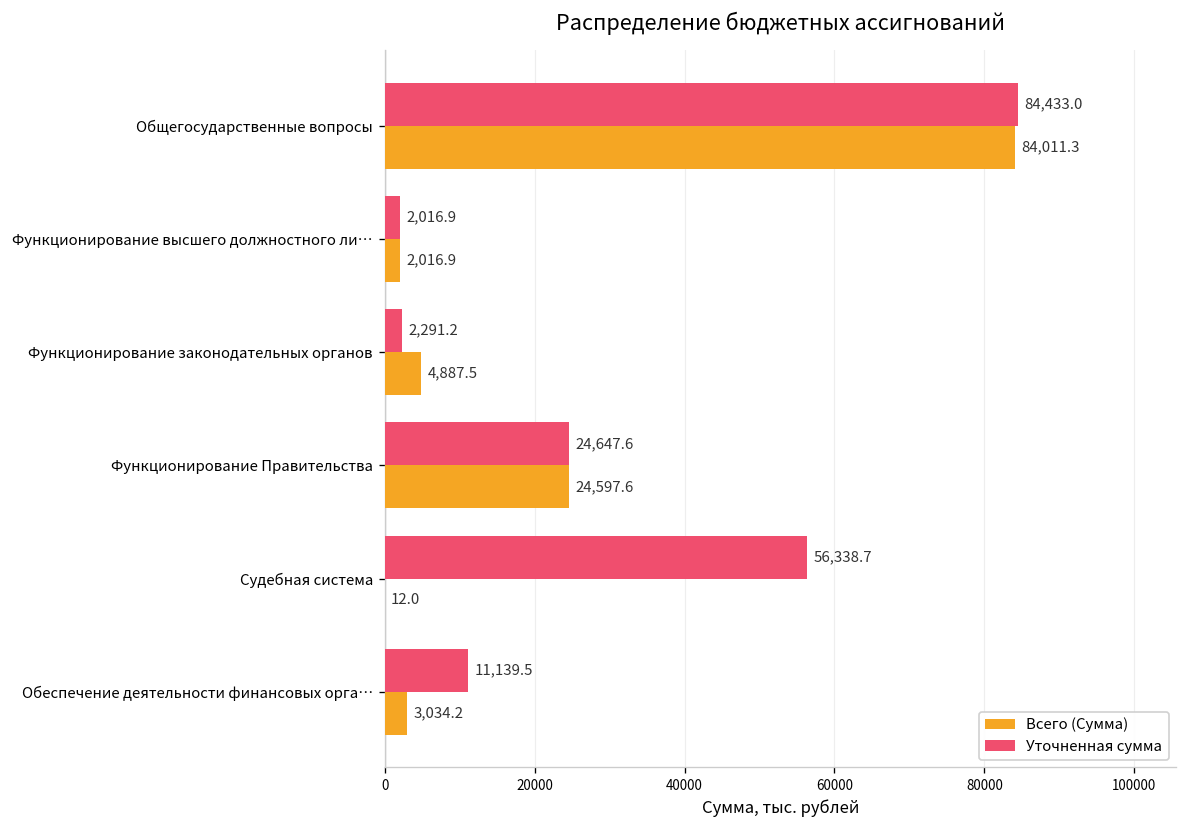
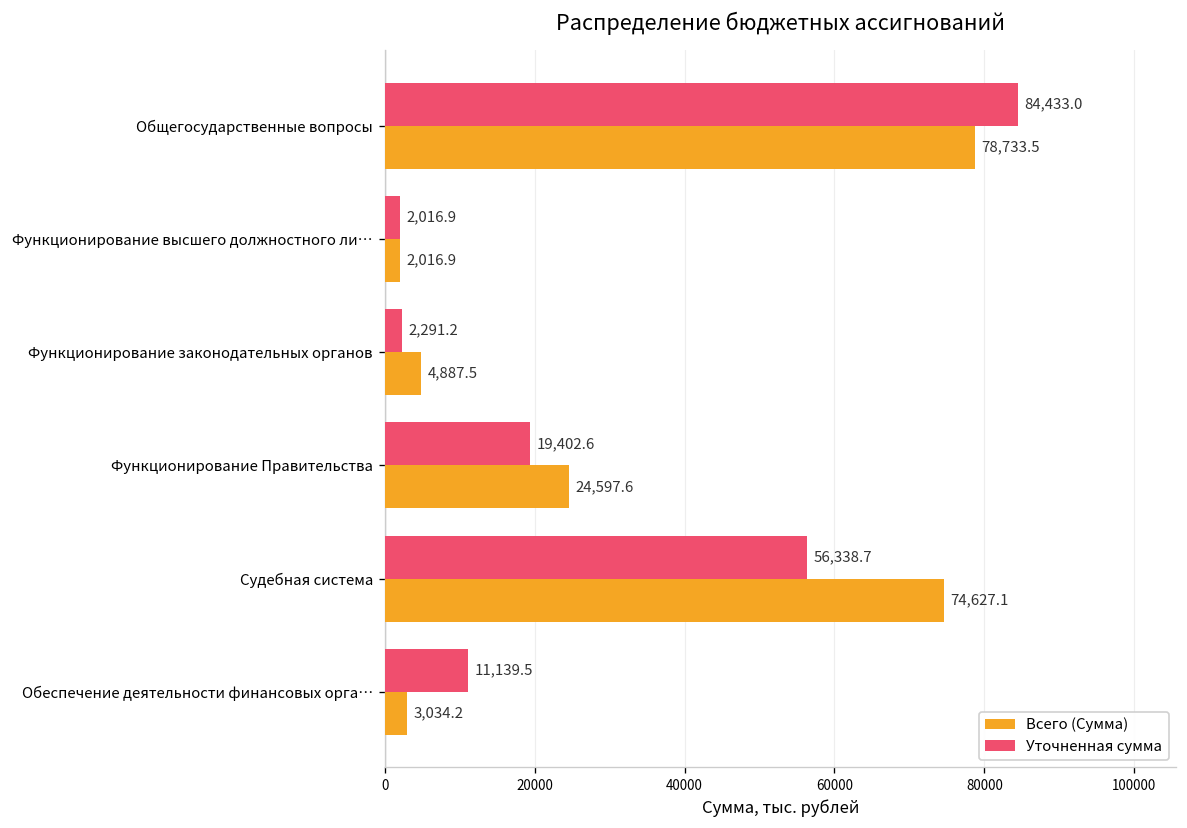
Всего (Сумма), Общегосударственные вопросы: 84,011.3 -> 78,733.5
Уточненная сумма, Функционирование Правительства: 24,647.6 -> 19,402.6
Всего (Сумма), Судебная система: 12.0 -> 74,627.1
